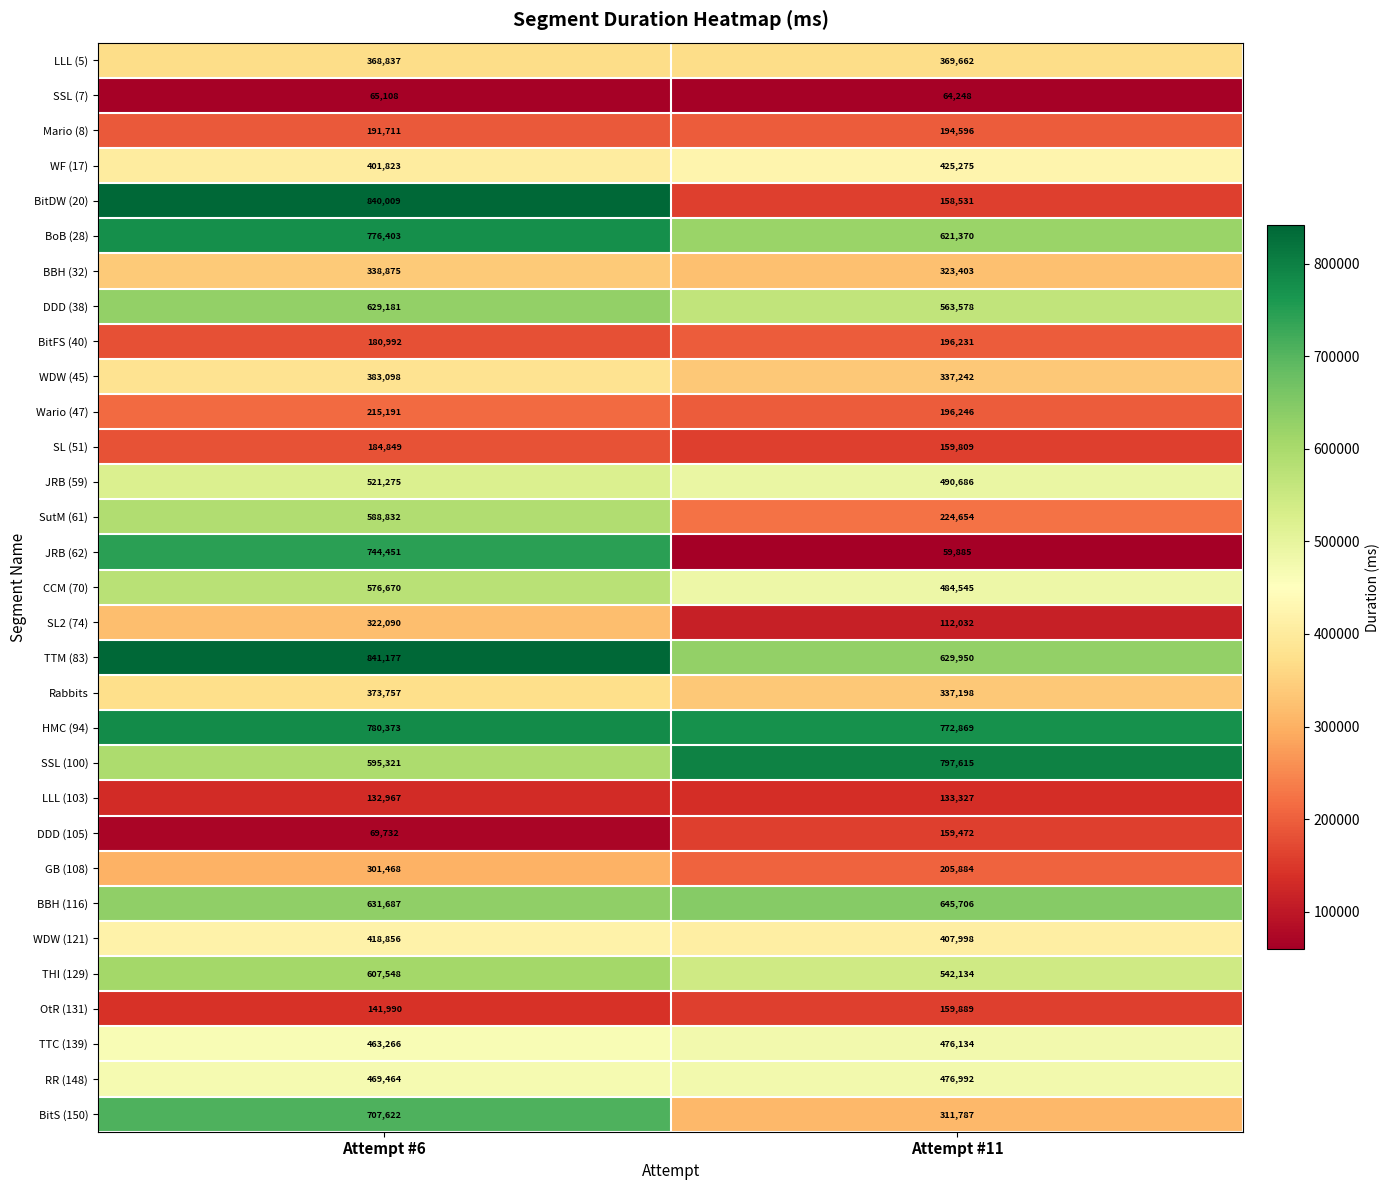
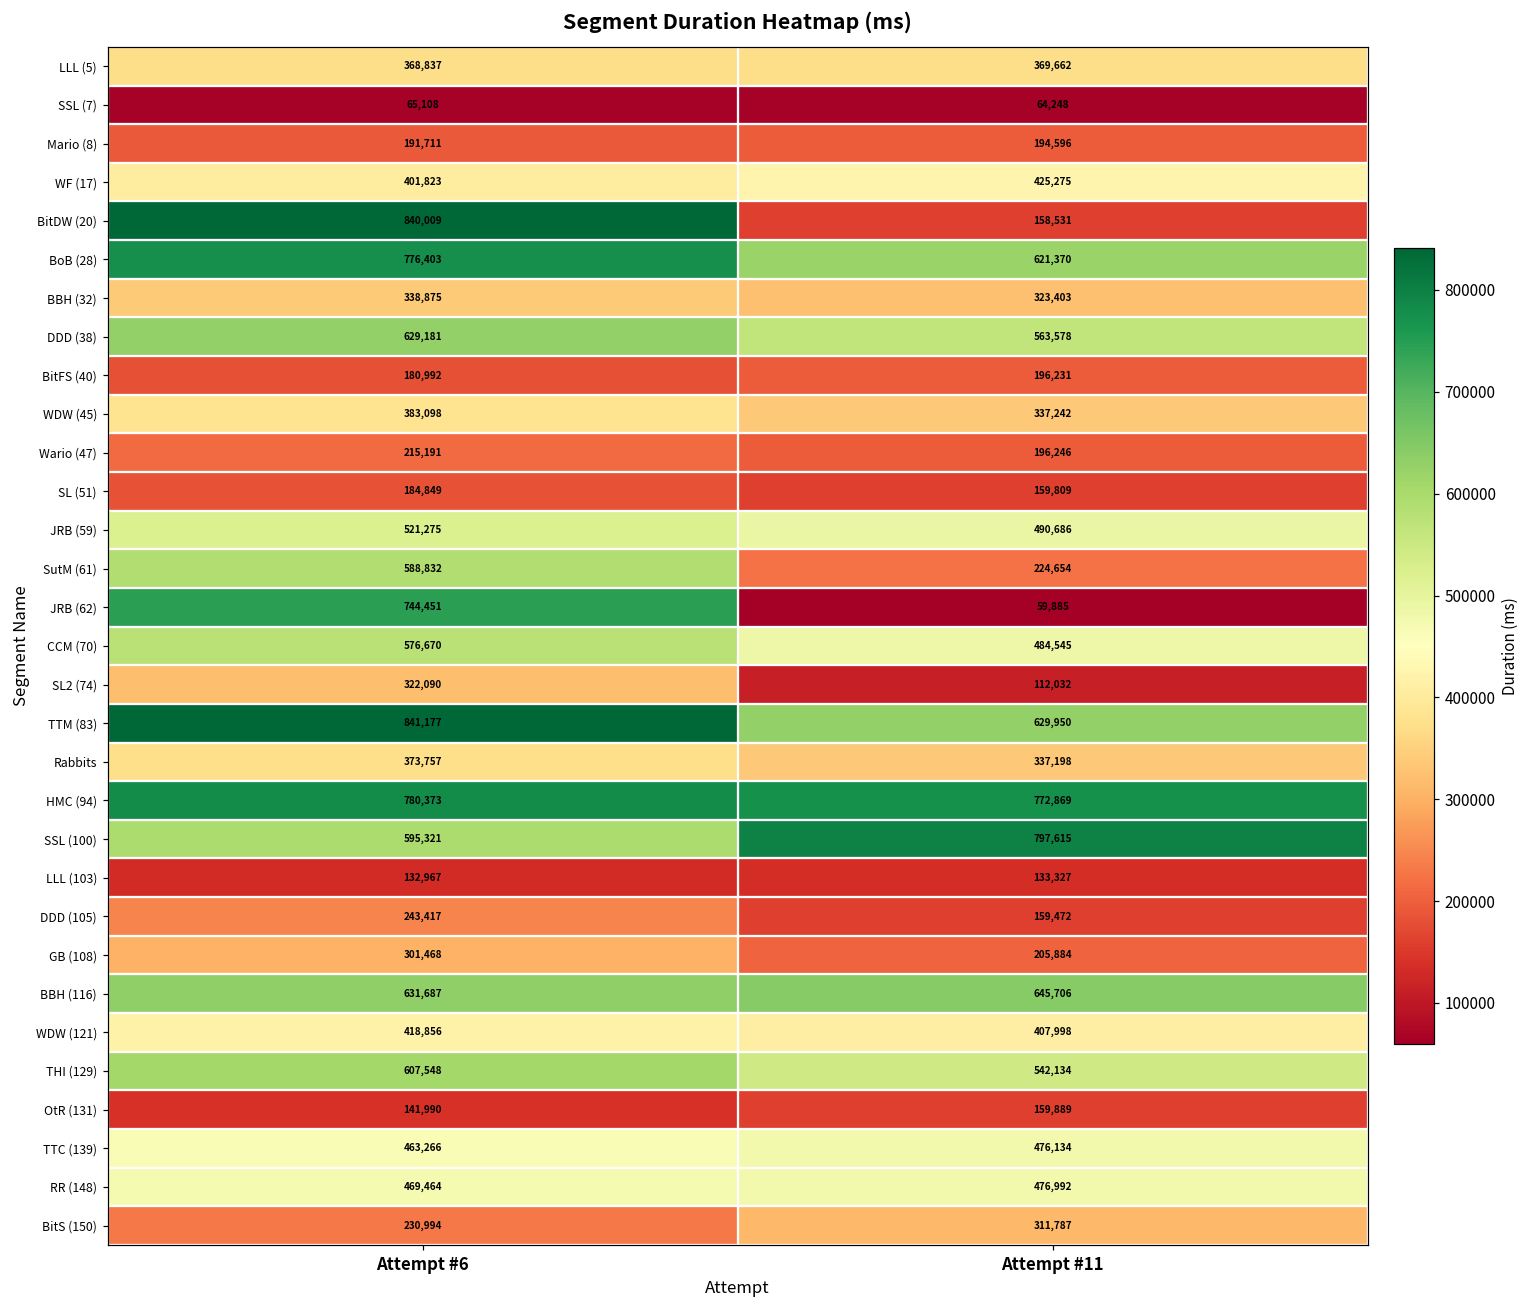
DDD (105), Attempt #6: 69,732 -> 243,417
BitS (150), Attempt #6: 707,622 -> 230,994
